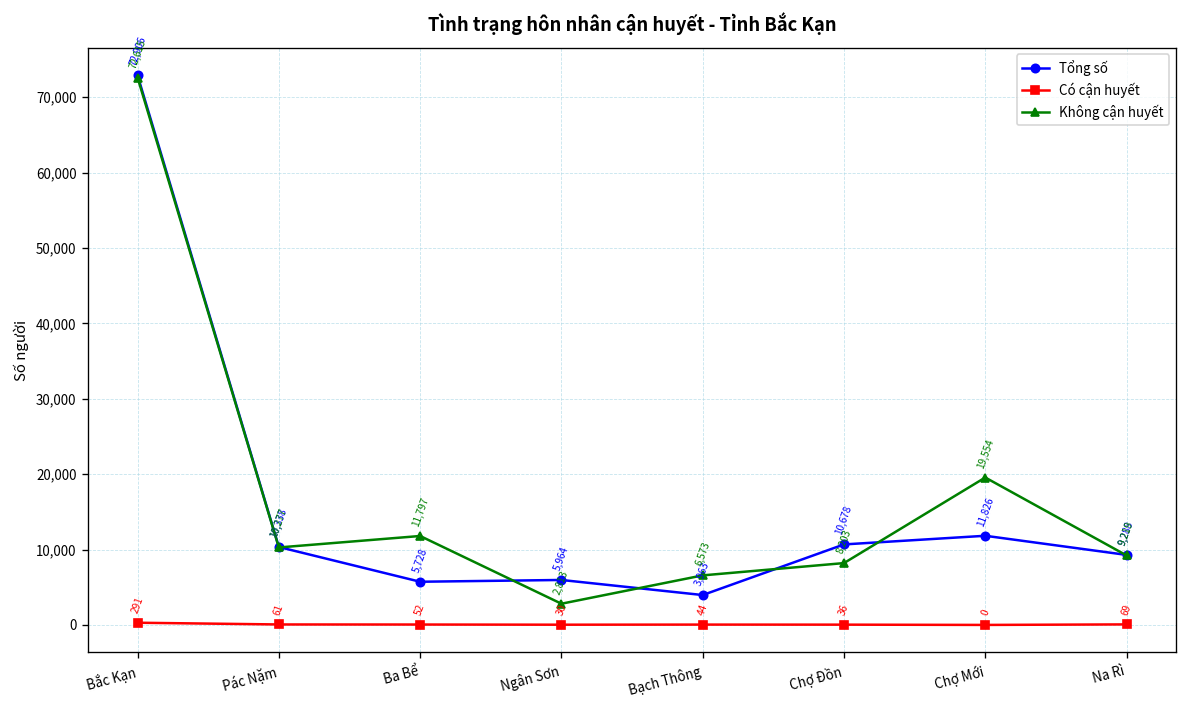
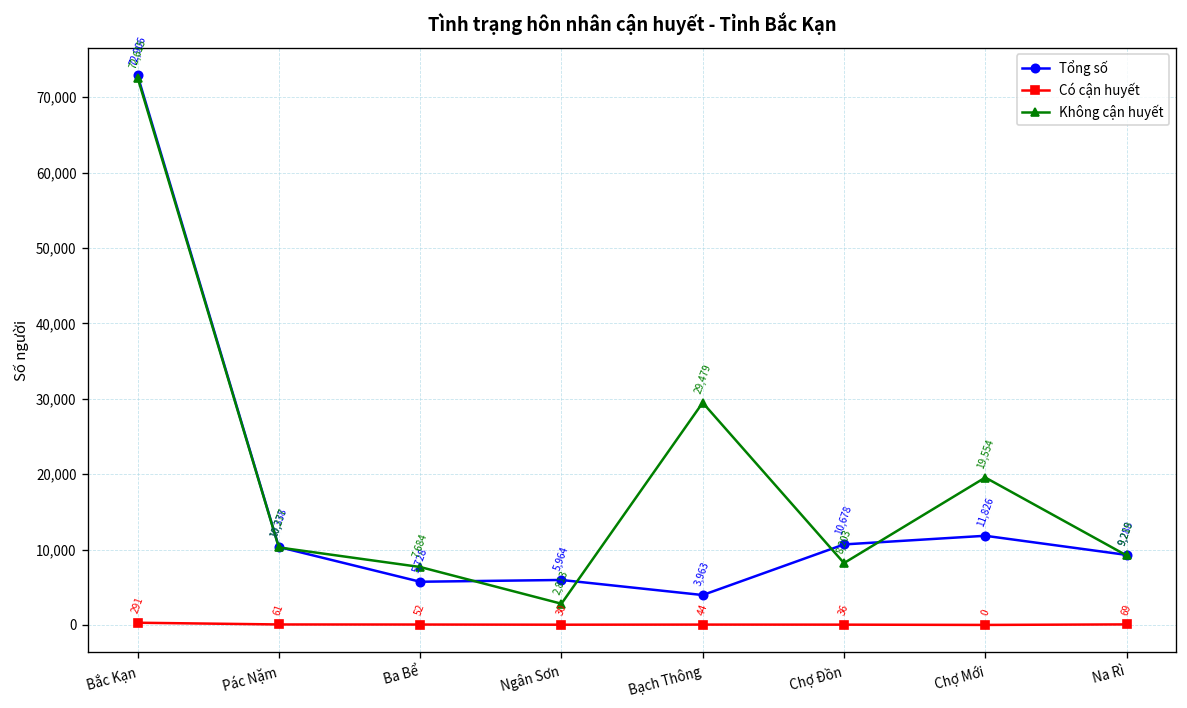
Không cận huyết, Ba Bể: 11,797 -> 7,684
Không cận huyết, Bạch Thông: 6,573 -> 29,479
